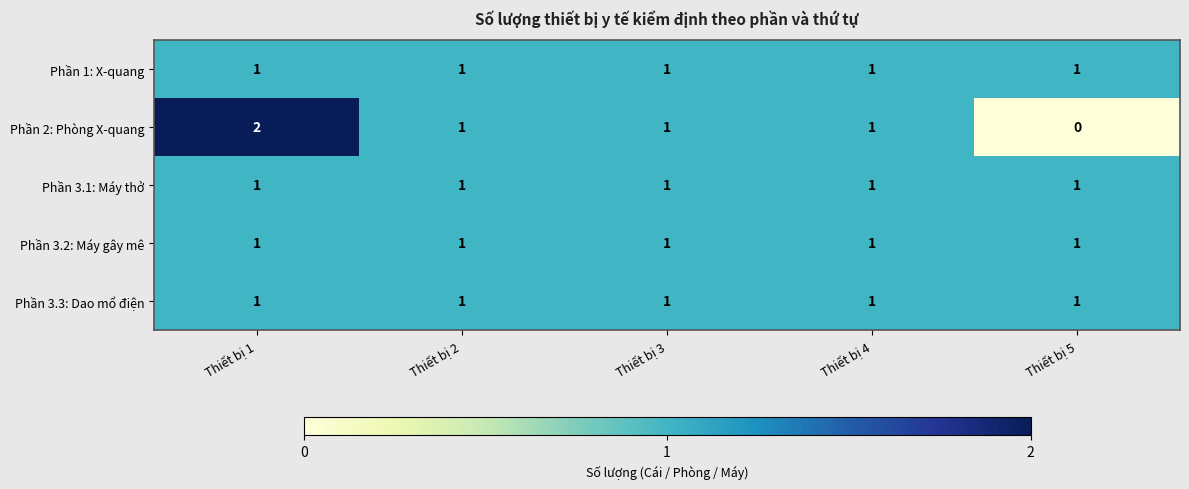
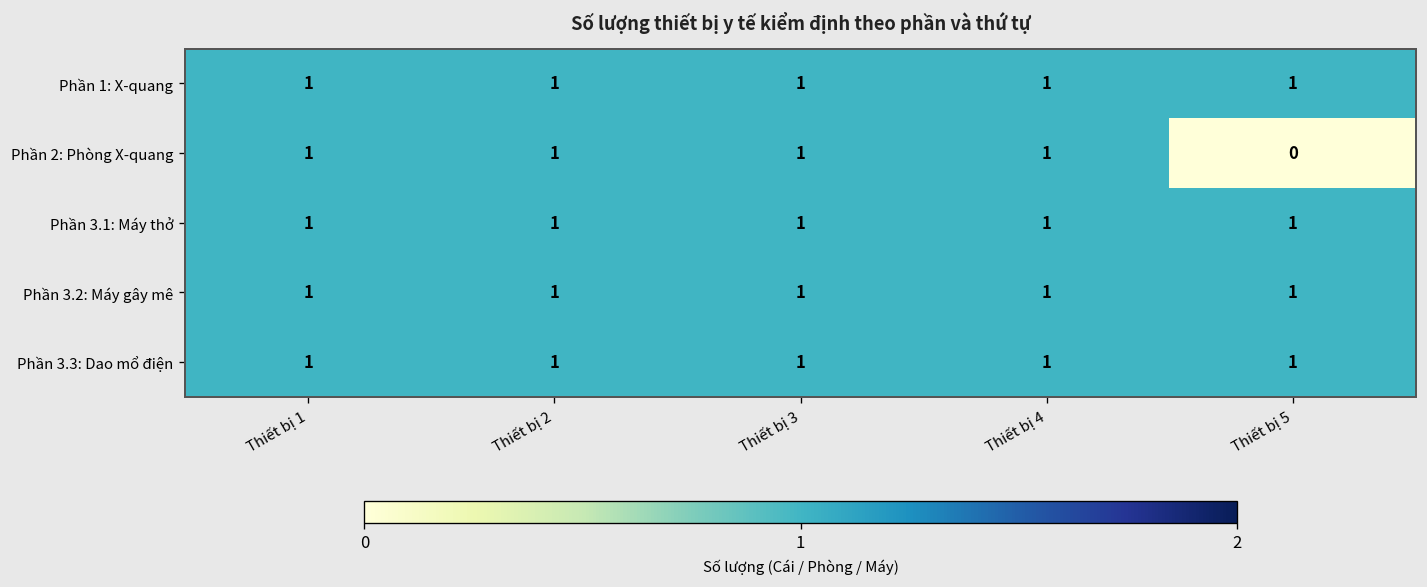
Phần 2: Phòng X-quang, Thiết bị 1: 2 -> 1
